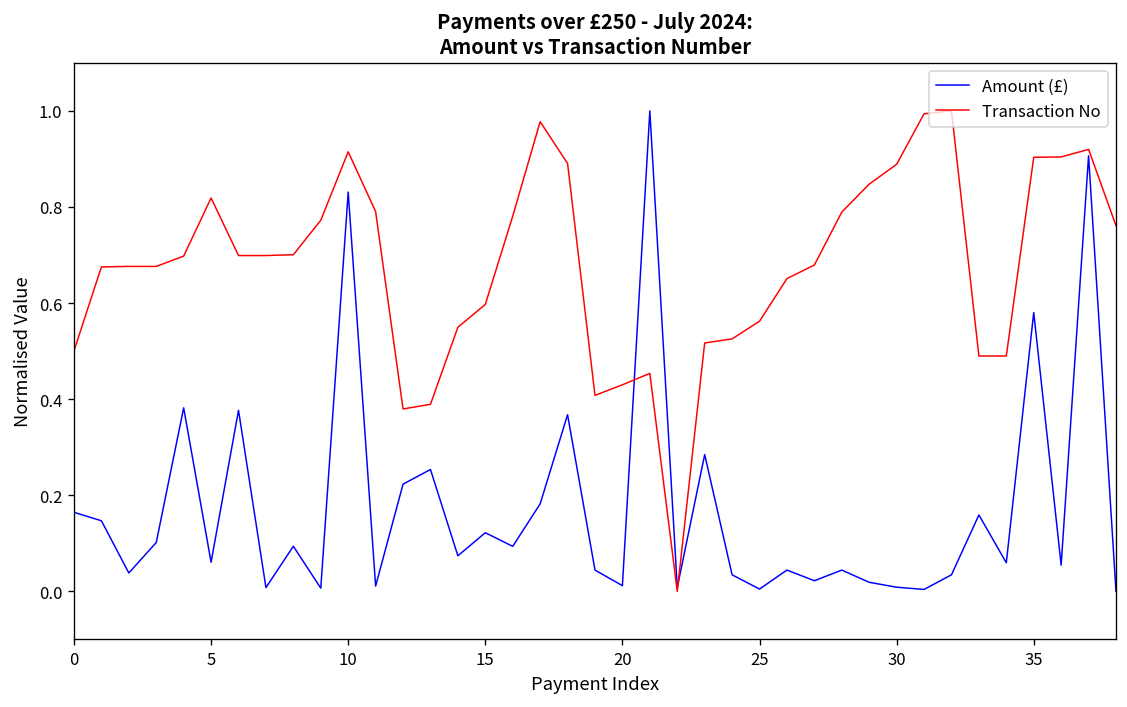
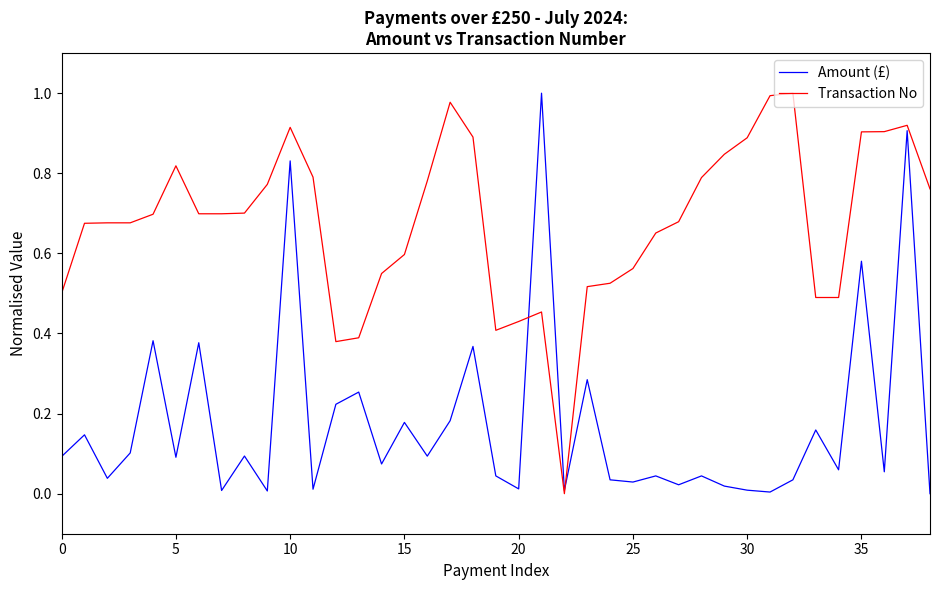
Amount (£), 0: 0.16 -> 0.09
Amount (£), 5: 0.06 -> 0.09
Amount (£), 15: 0.12 -> 0.18
Amount (£), 25: 0.00 -> 0.03
